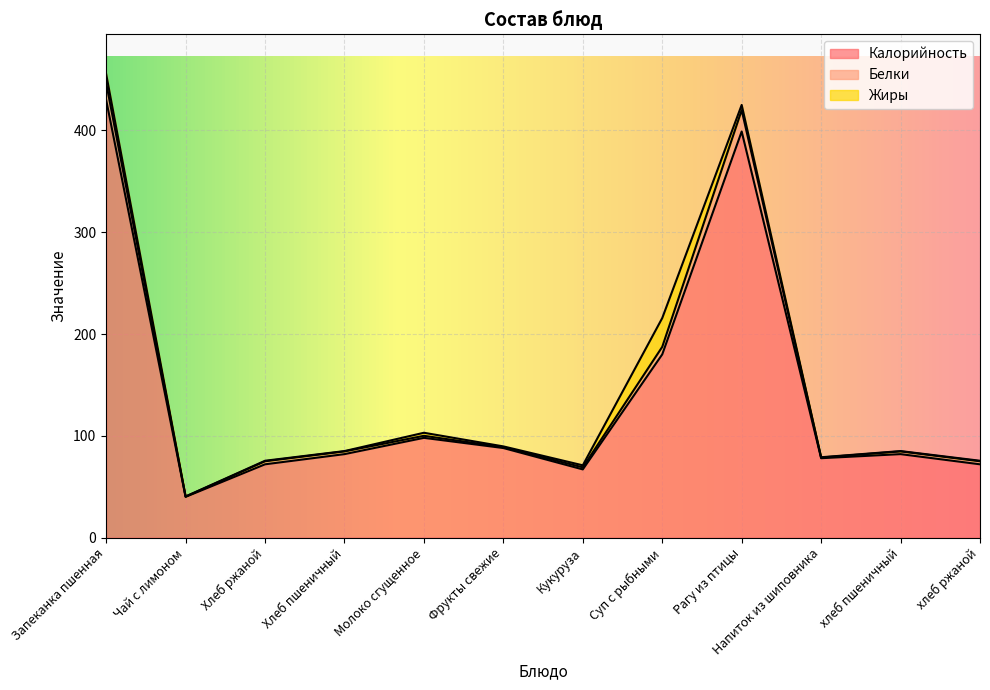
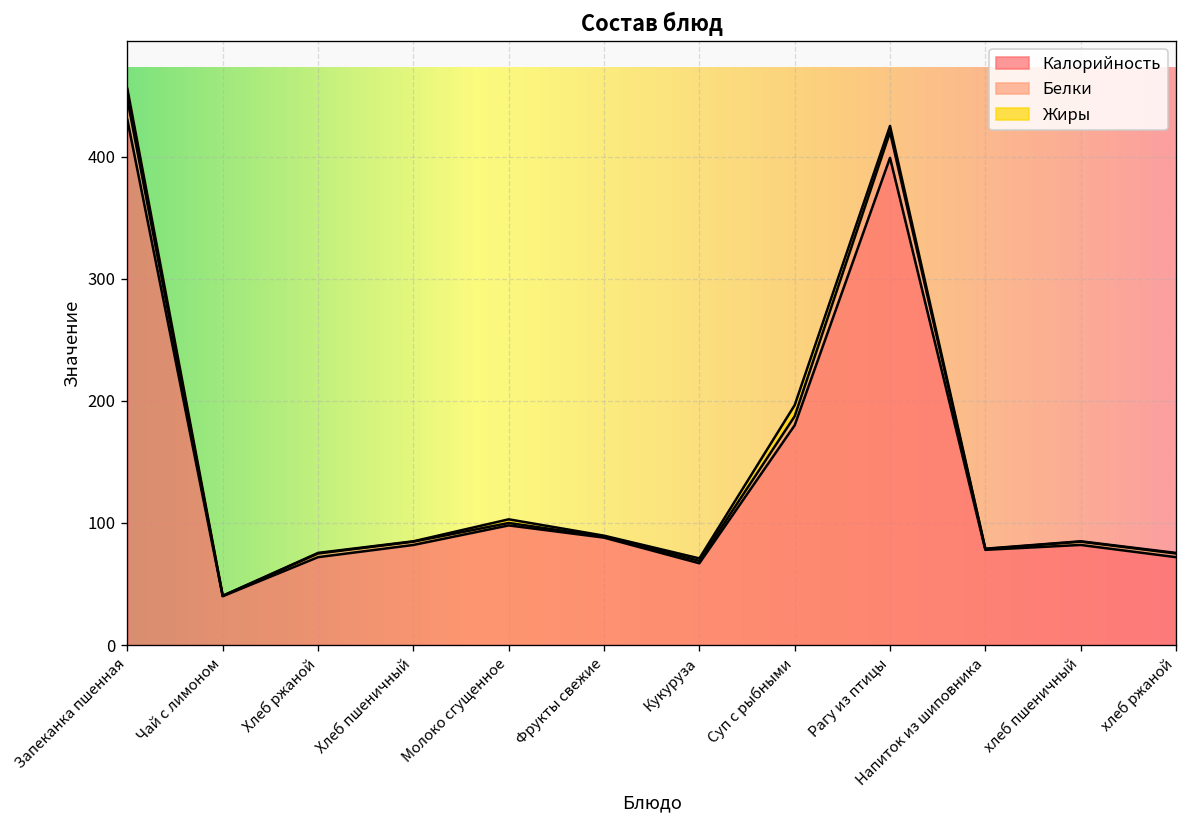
Жиры, Суп с рыбными: 28 -> 9
